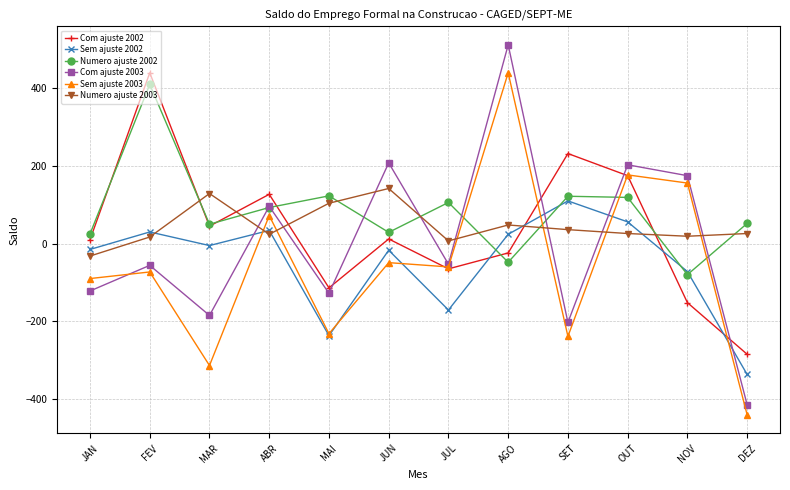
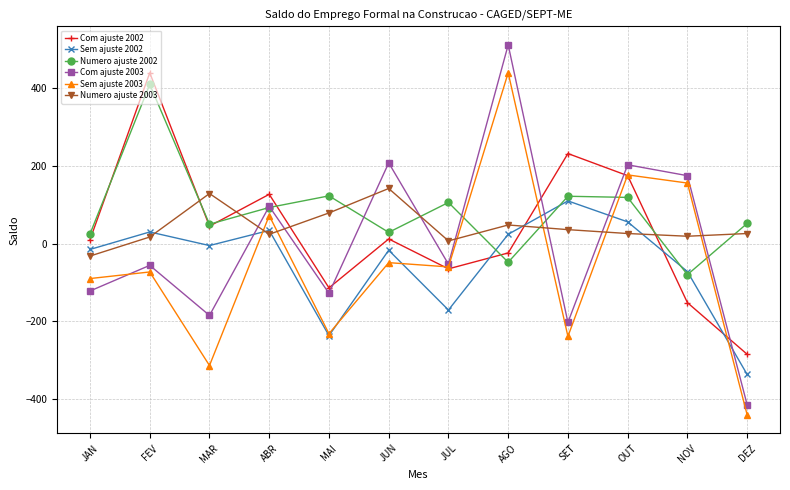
Numero ajuste 2003, MAI: 100 -> 80
